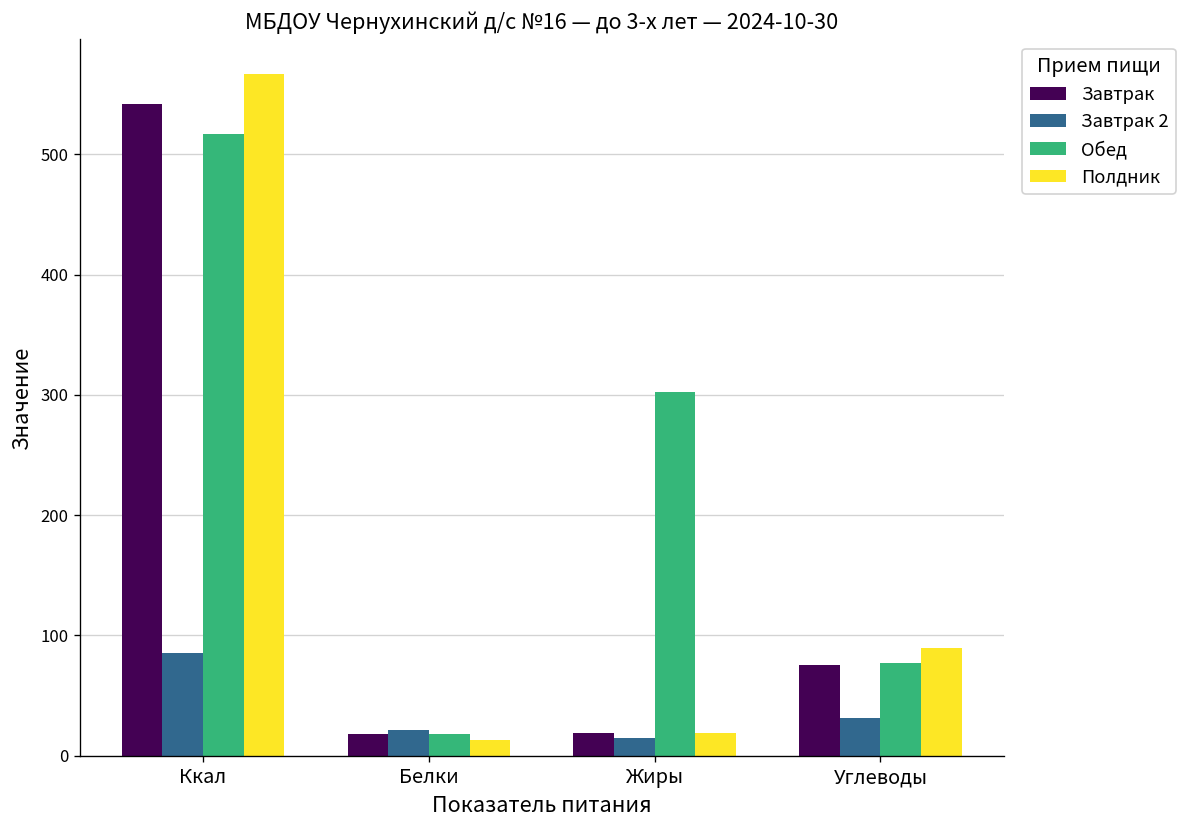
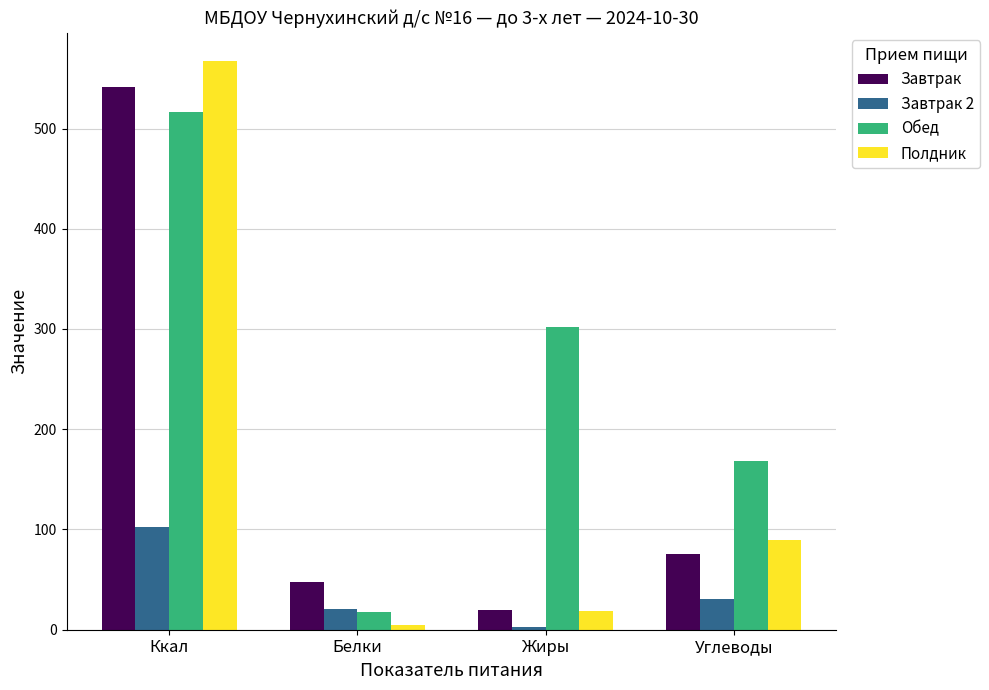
Завтрак 2, Ккал: 85 -> 102
Завтрак, Белки: 18 -> 47
Полдник, Белки: 13 -> 5
Завтрак 2, Жиры: 15 -> 3
Обед, Углеводы: 77 -> 168
